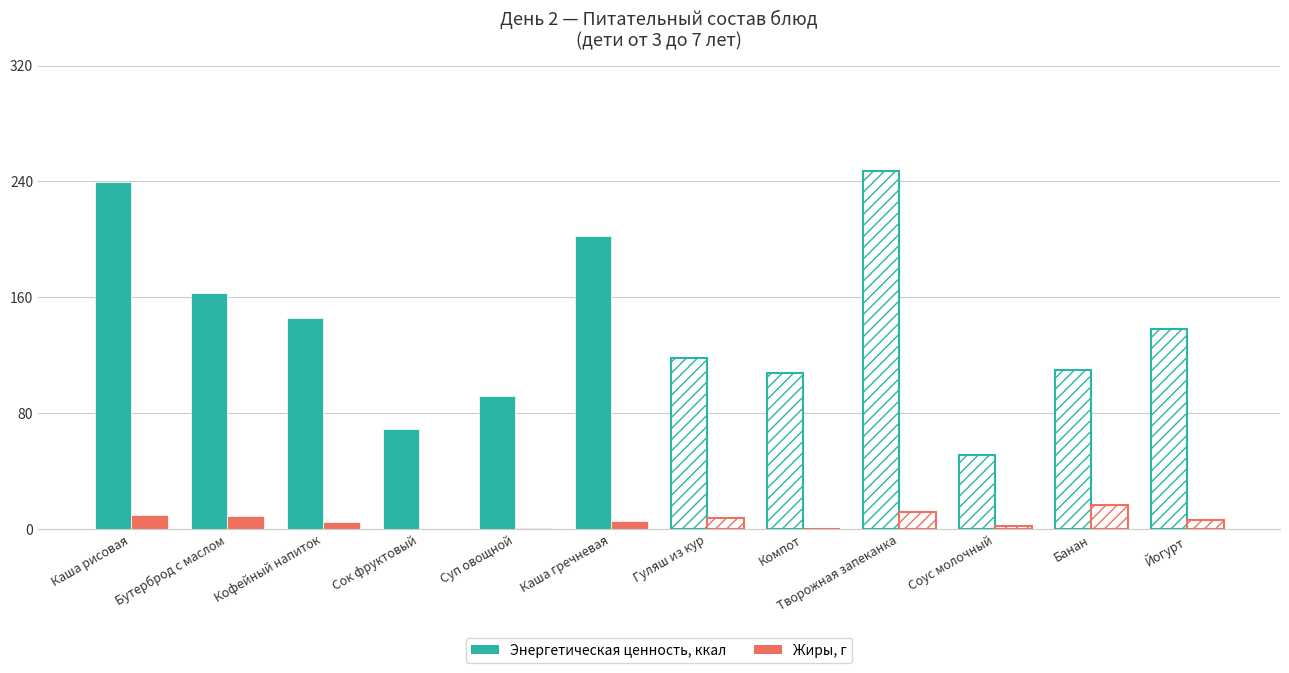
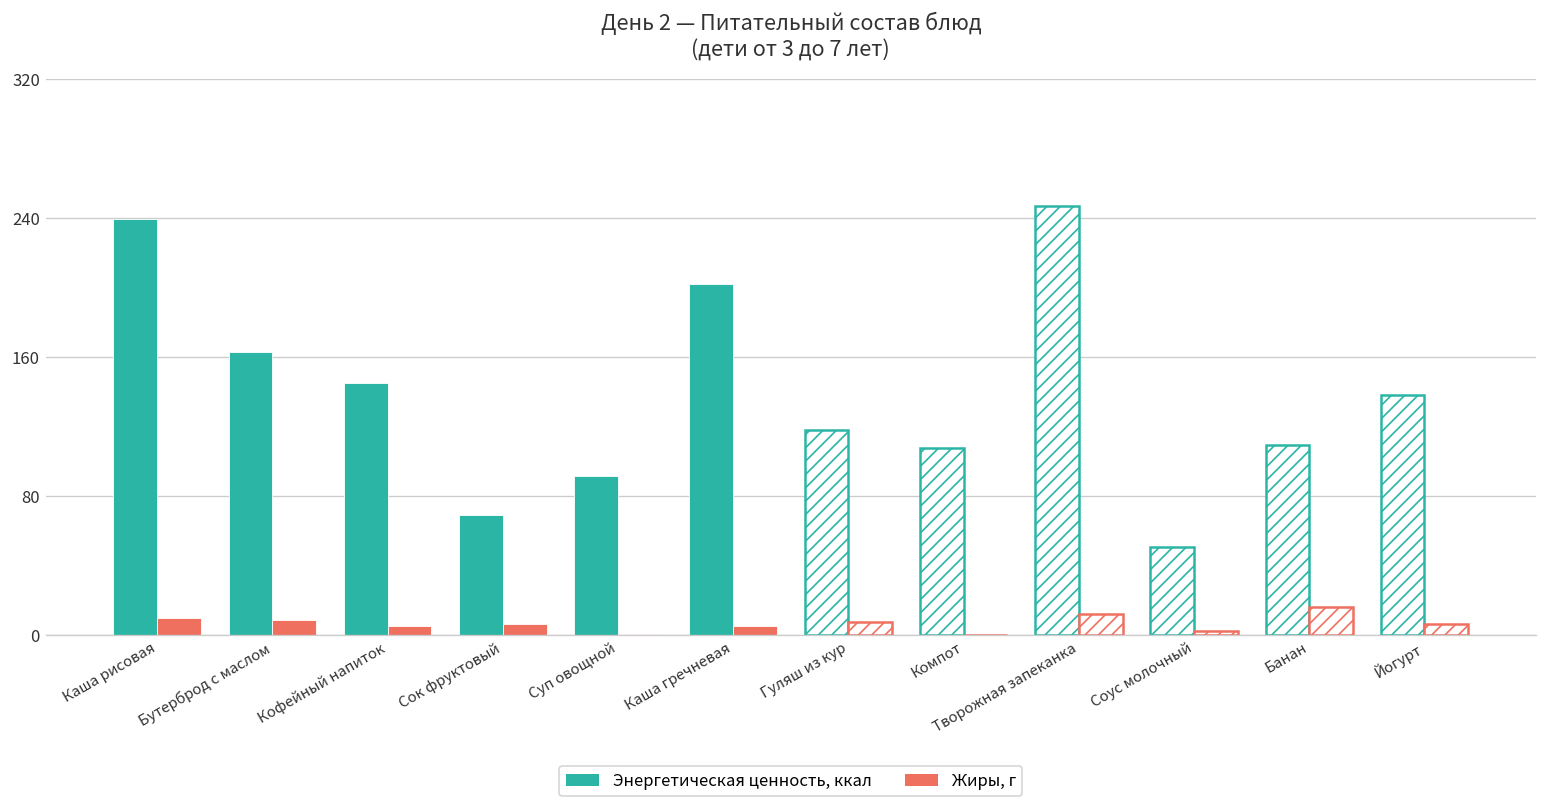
Жиры, г, Сок фруктовый: 0 -> 7
